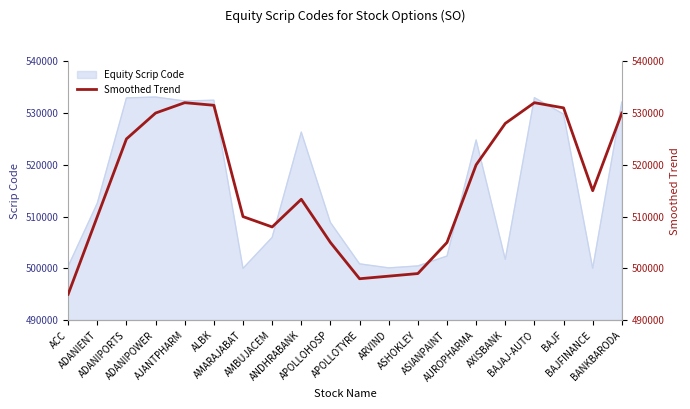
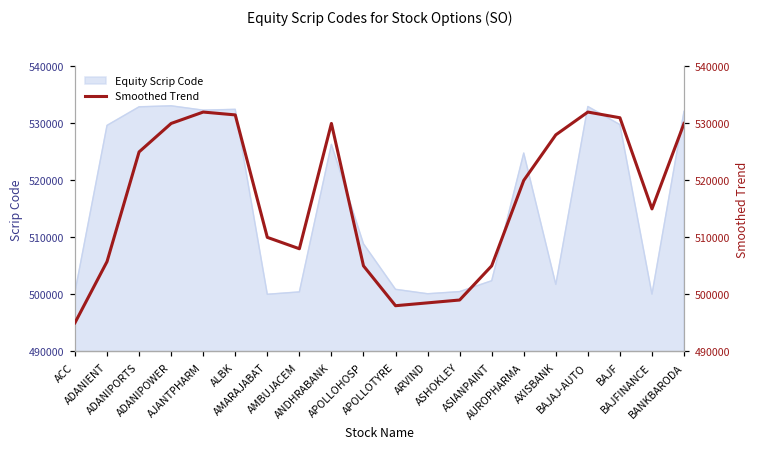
Equity Scrip Code, ADANIENT: 513000 -> 530000
Equity Scrip Code, AMBUJACEM: 506000 -> 500000
Smoothed Trend, ADANIENT: 510000 -> 506000
Smoothed Trend, ANDHRABANK: 513000 -> 530000
